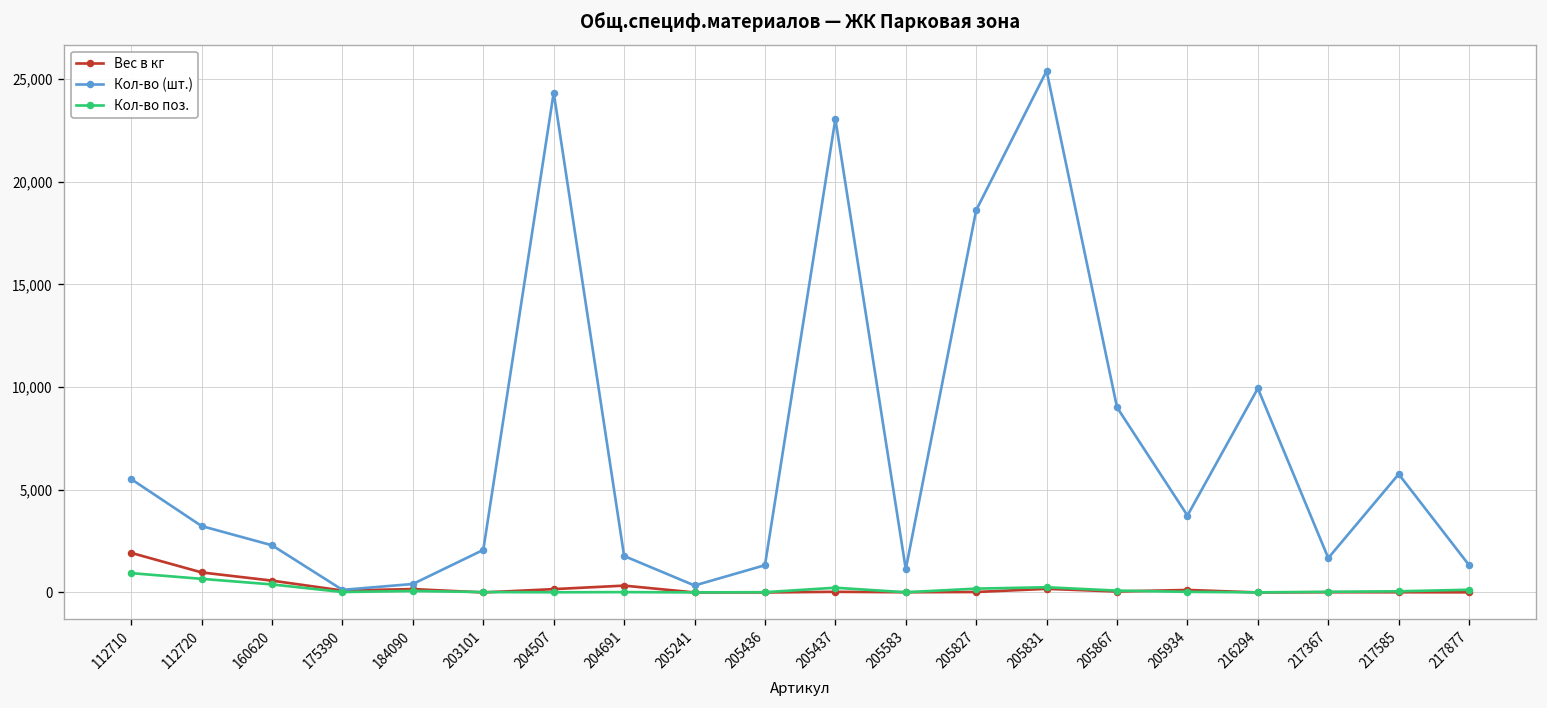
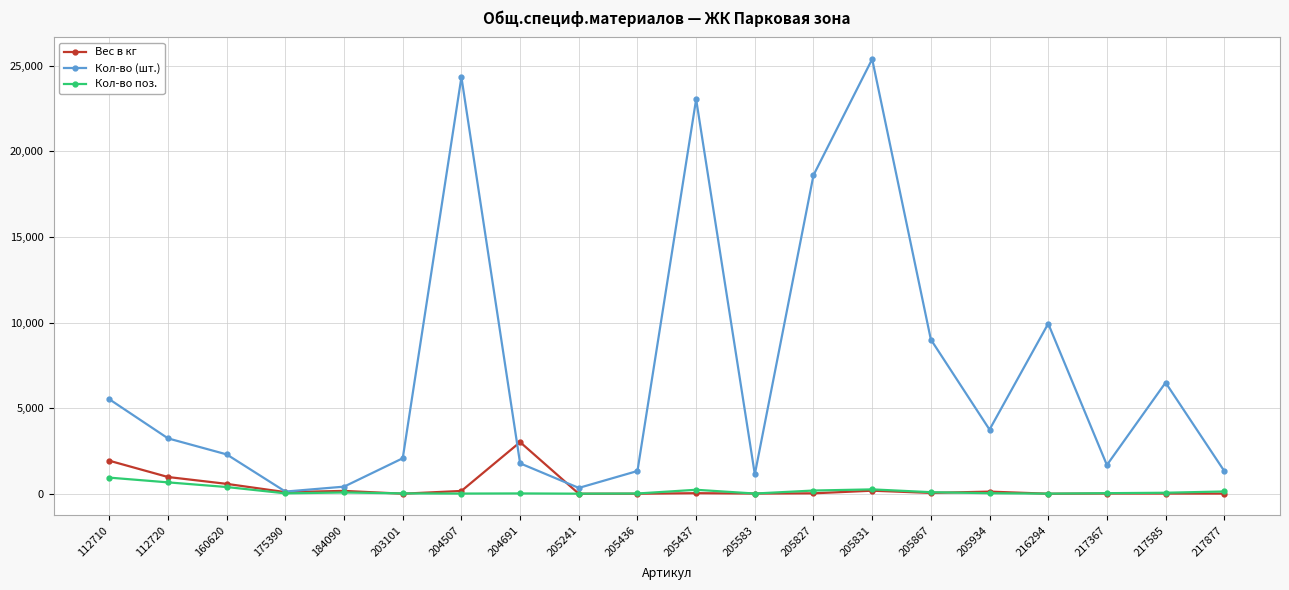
Вес в кг, 204691: 300 -> 3,000
Кол-во (шт.), 217585: 5,800 -> 6,500
